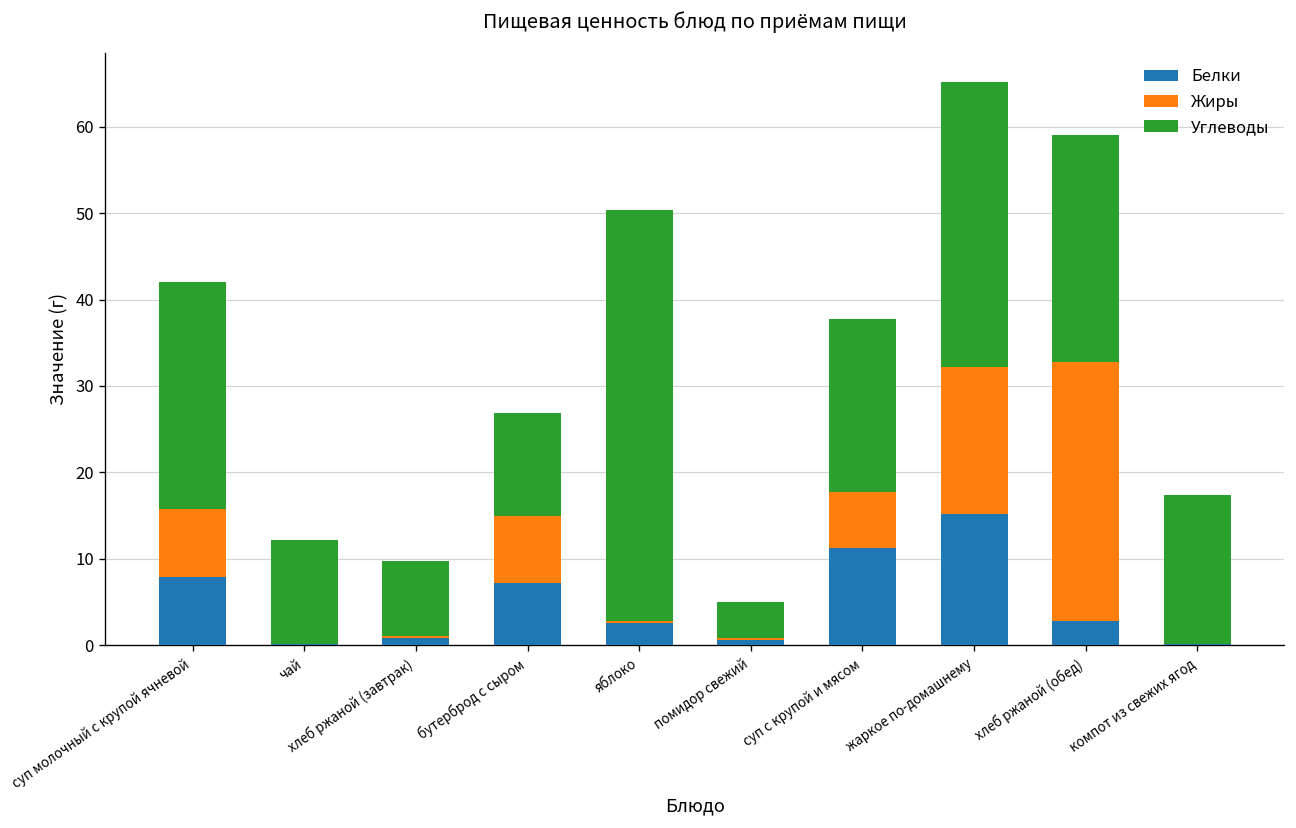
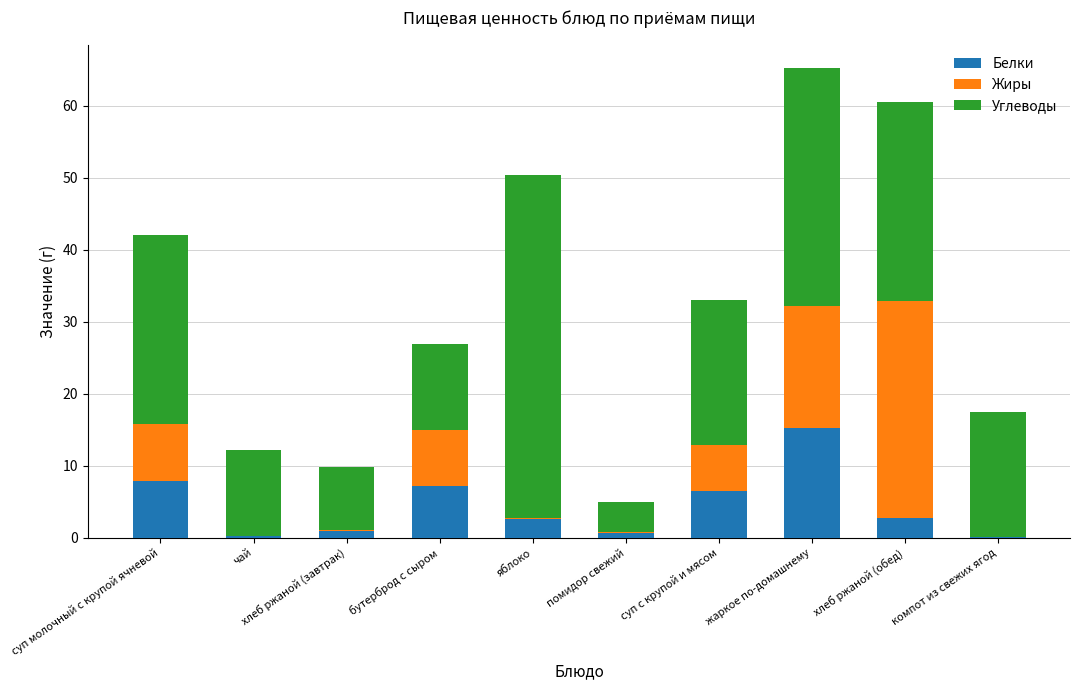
Белки, суп с крупой и мясом: 11 -> 7
Углеводы, хлеб ржаной (обед): 26 -> 28
